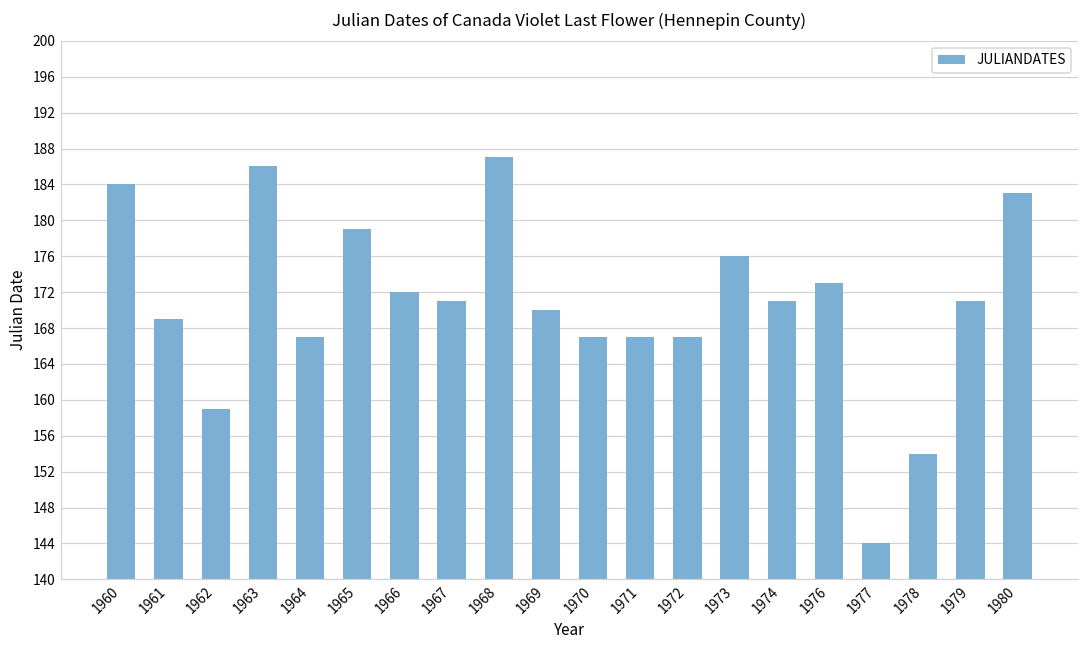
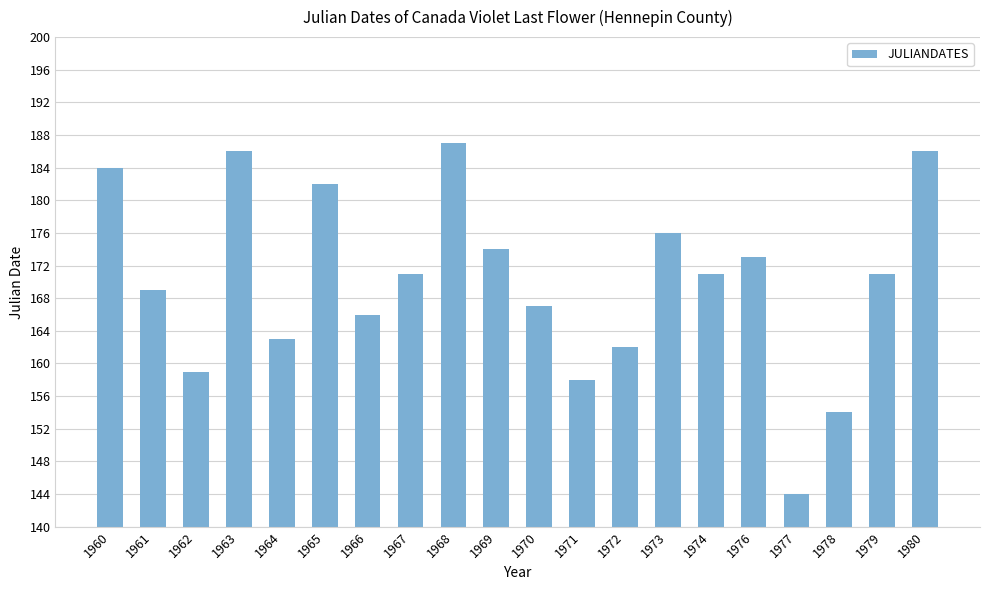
1964: 167 -> 163
1965: 179 -> 182
1966: 172 -> 166
1969: 170 -> 174
1971: 167 -> 158
1972: 167 -> 162
1980: 183 -> 186
